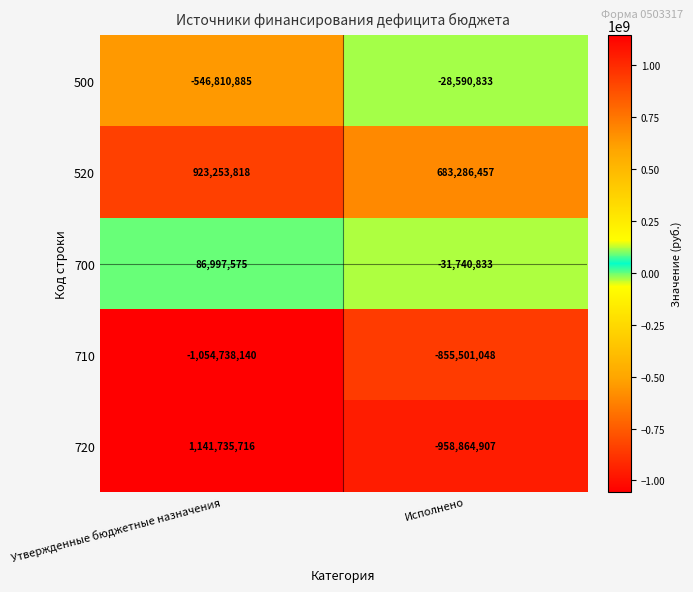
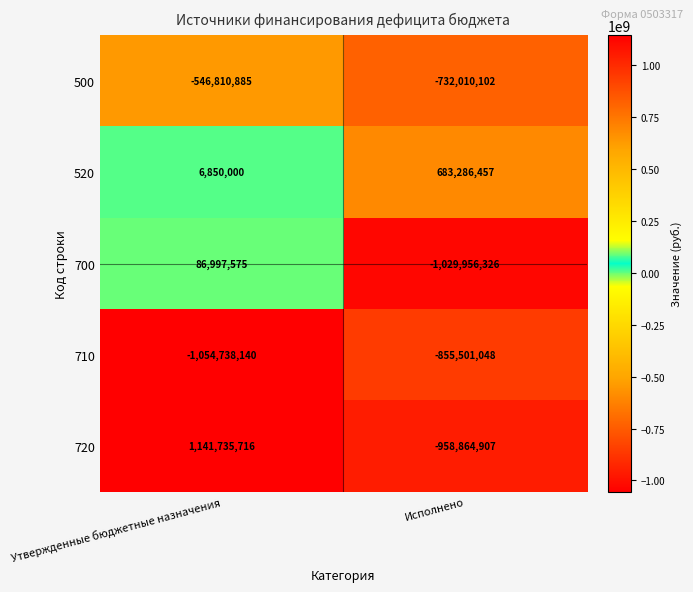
500, Исполнено: -28,590,833 -> -732,010,102
520, Утвержденные бюджетные назначения: 923,253,818 -> 6,850,000
700, Исполнено: -31,740,833 -> -1,029,956,326
